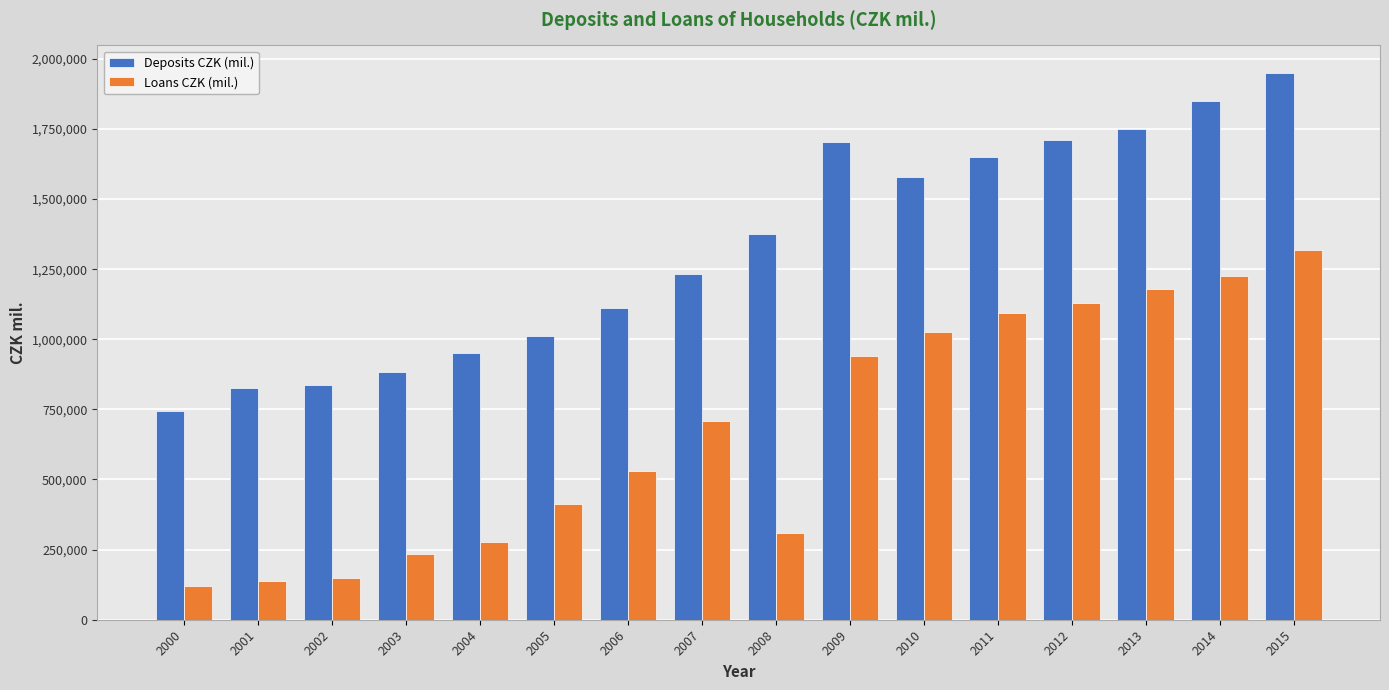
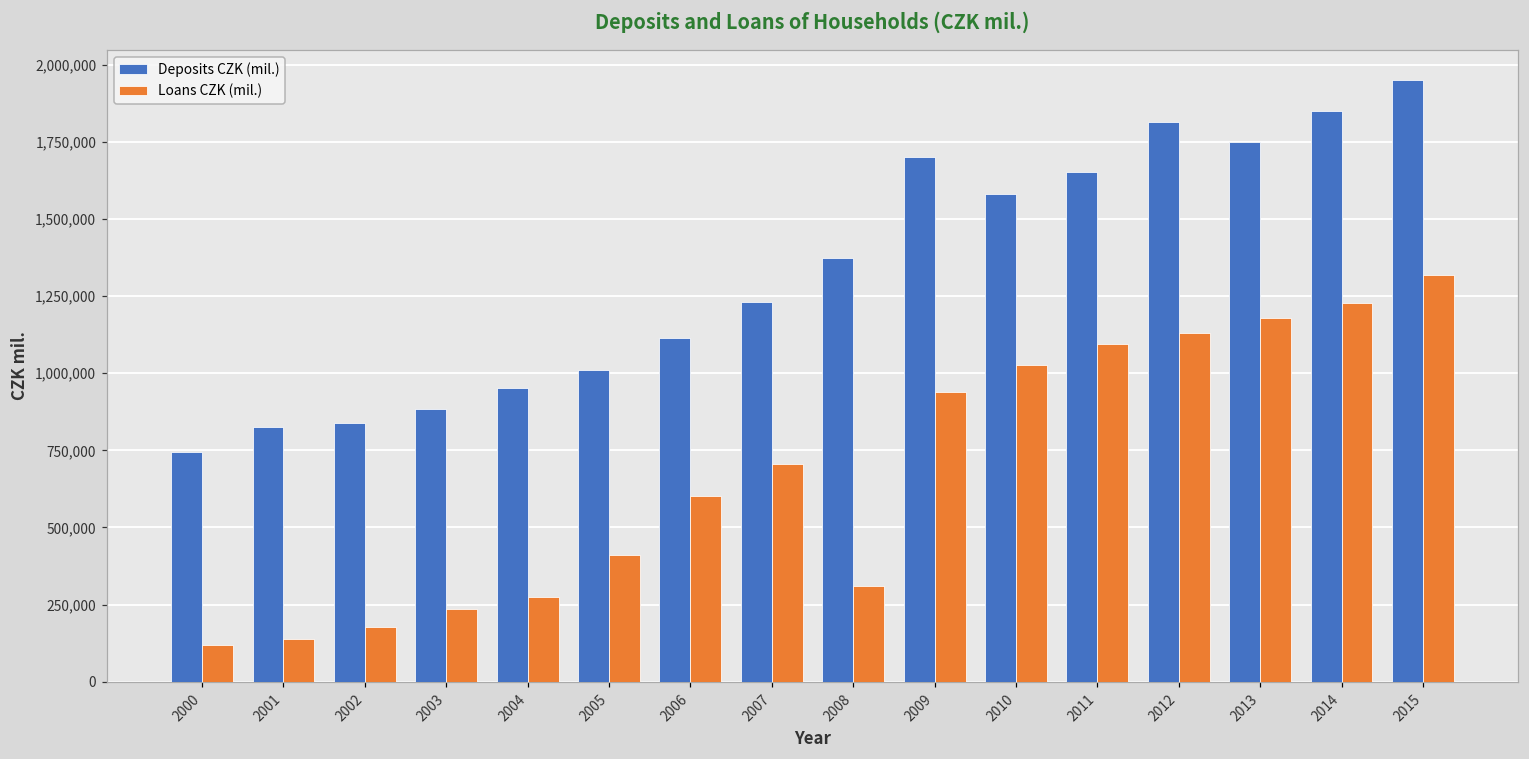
Loans CZK (mil.), 2002: 150,000 -> 180,000
Loans CZK (mil.), 2006: 530,000 -> 600,000
Deposits CZK (mil.), 2012: 1,710,000 -> 1,810,000
